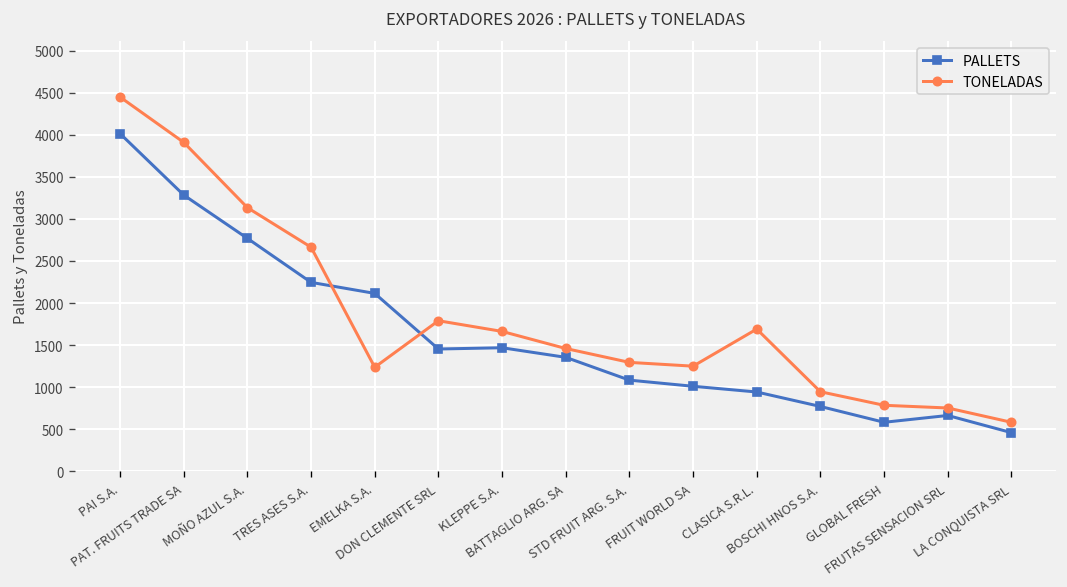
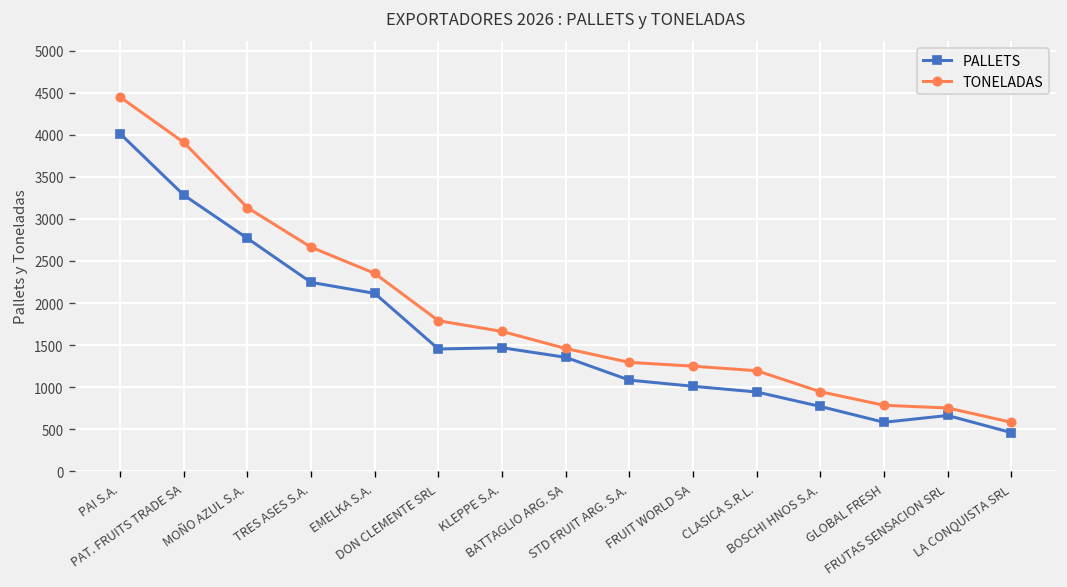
TONELADAS, EMELKA S.A.: 1200 -> 2400
TONELADAS, CLASICA S.R.L.: 1700 -> 1200
